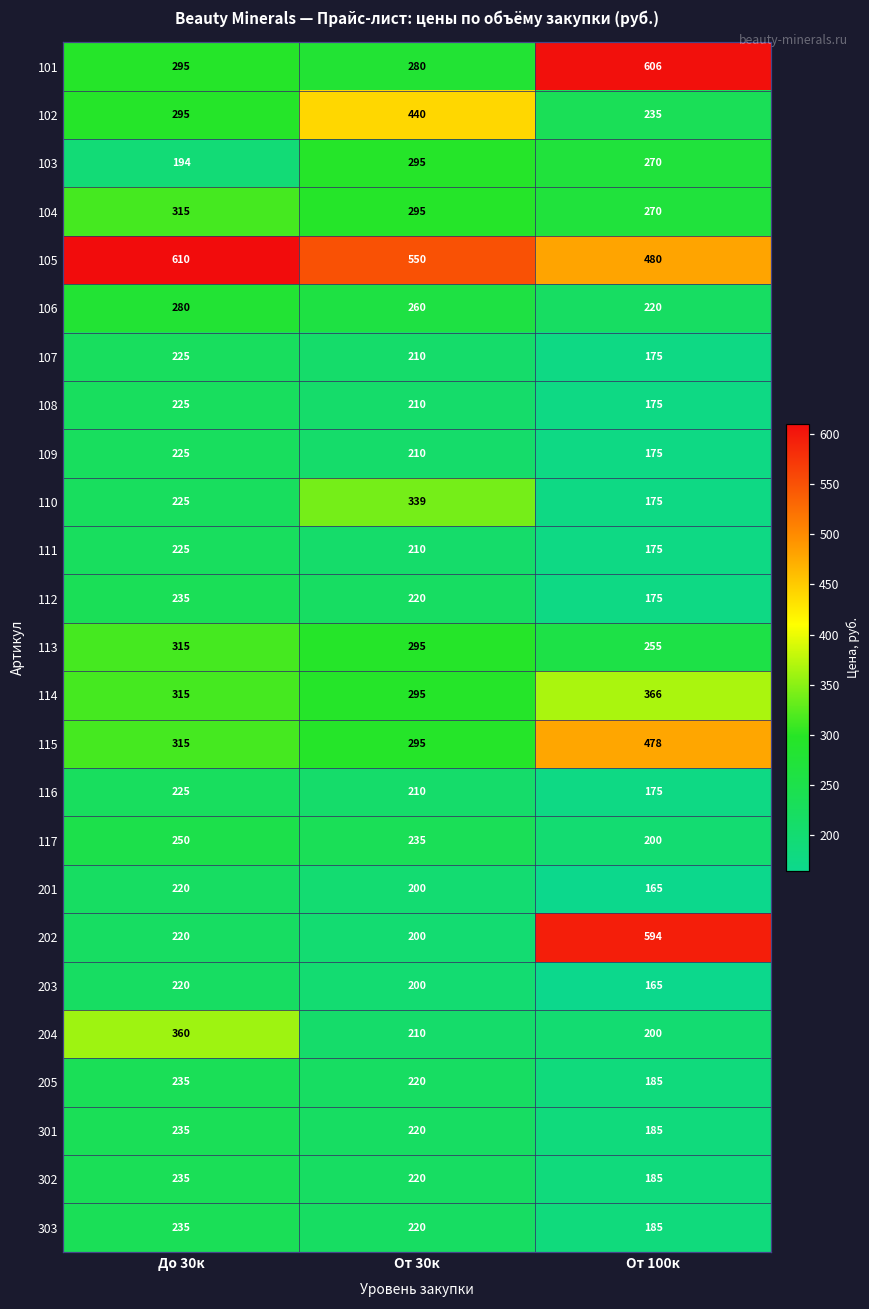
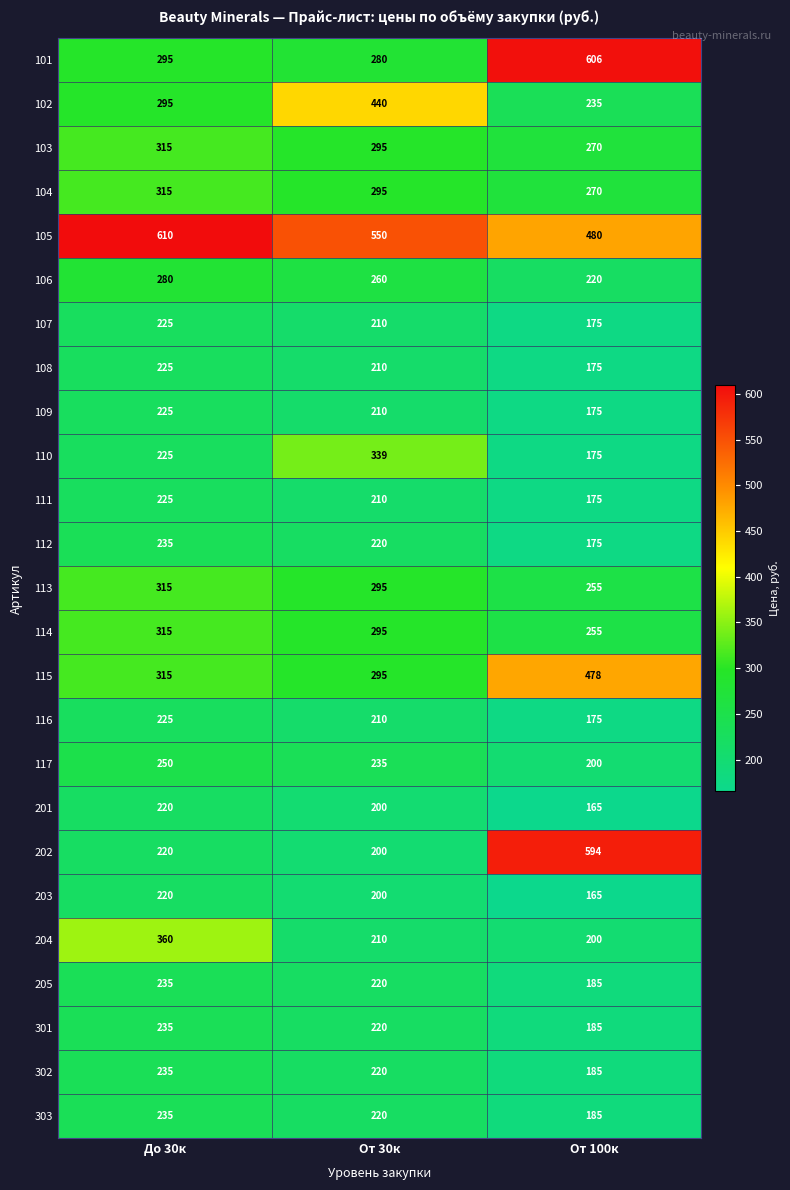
103, До 30к: 194 -> 315
114, От 100к: 366 -> 255
